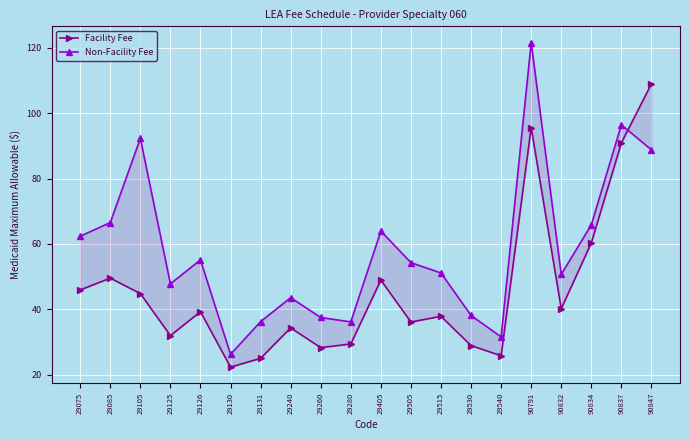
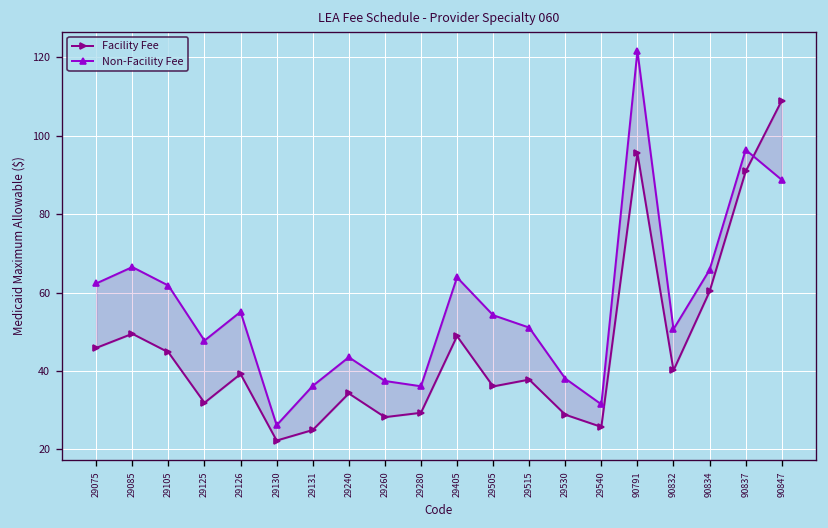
Non-Facility Fee, 29105: 92 -> 62
